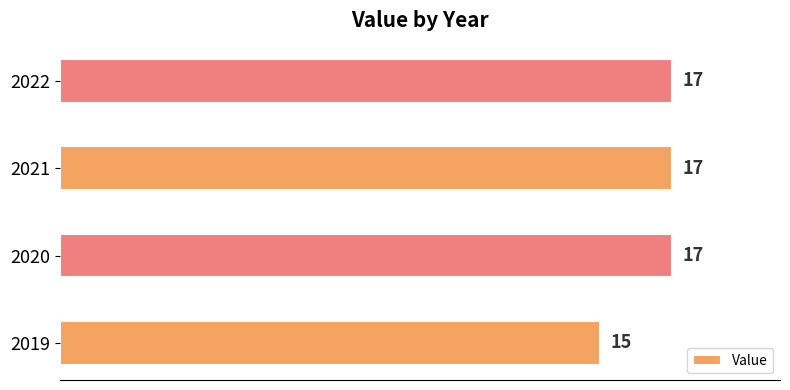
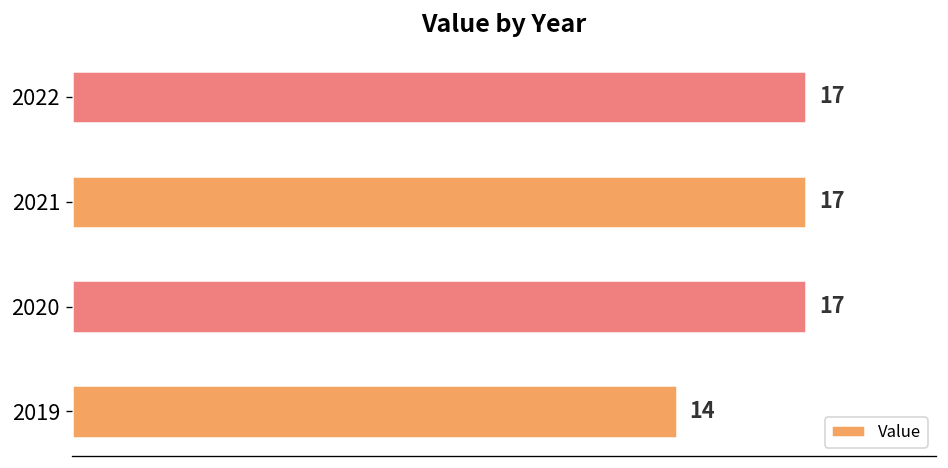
2019: 15 -> 14
